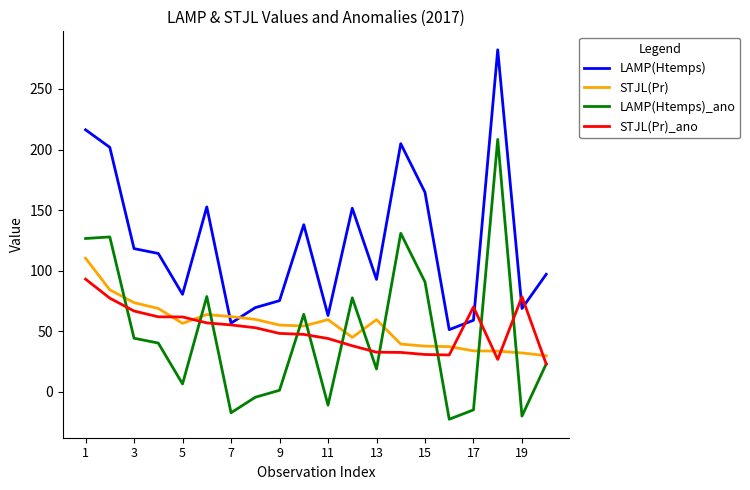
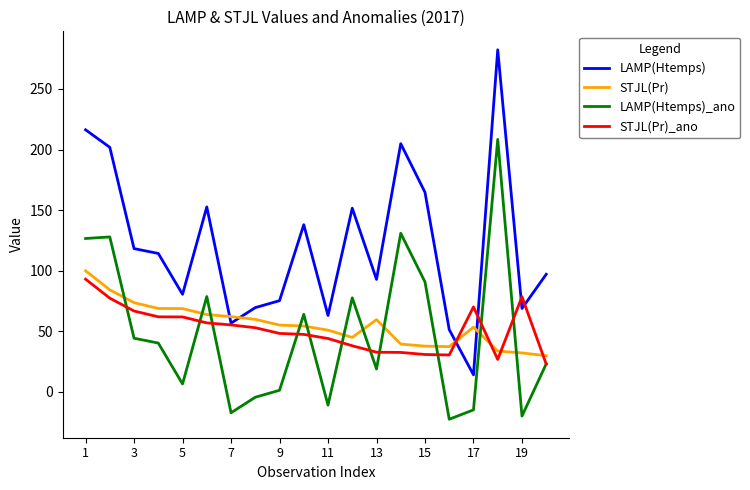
STJL(Pr), 1: 110 -> 100
STJL(Pr), 5: 57 -> 69
STJL(Pr), 11: 60 -> 51
LAMP(Htemps), 17: 59 -> 14
STJL(Pr), 17: 34 -> 53
